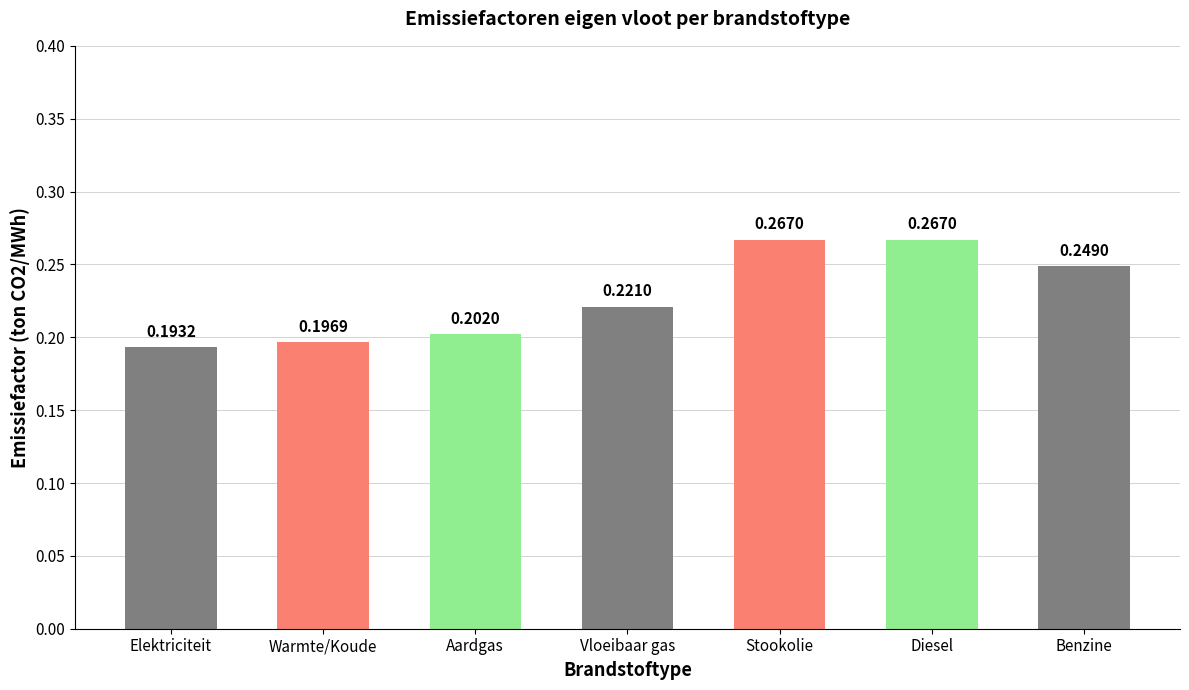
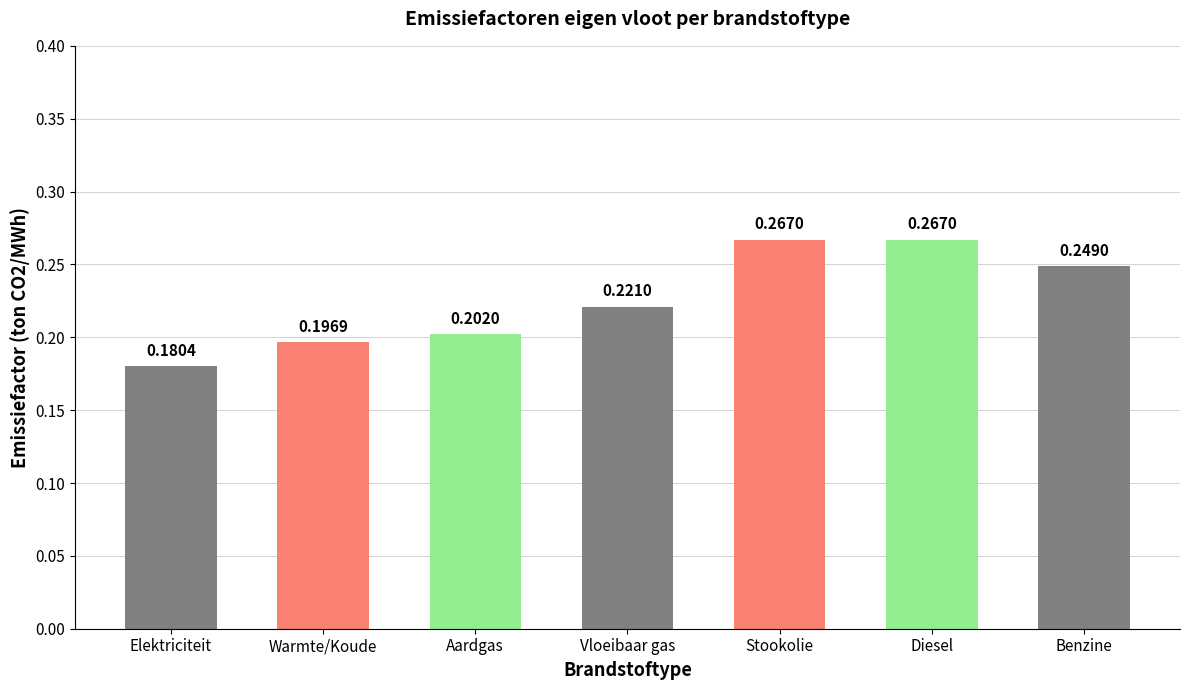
Elektriciteit: 0.1932 -> 0.1804
